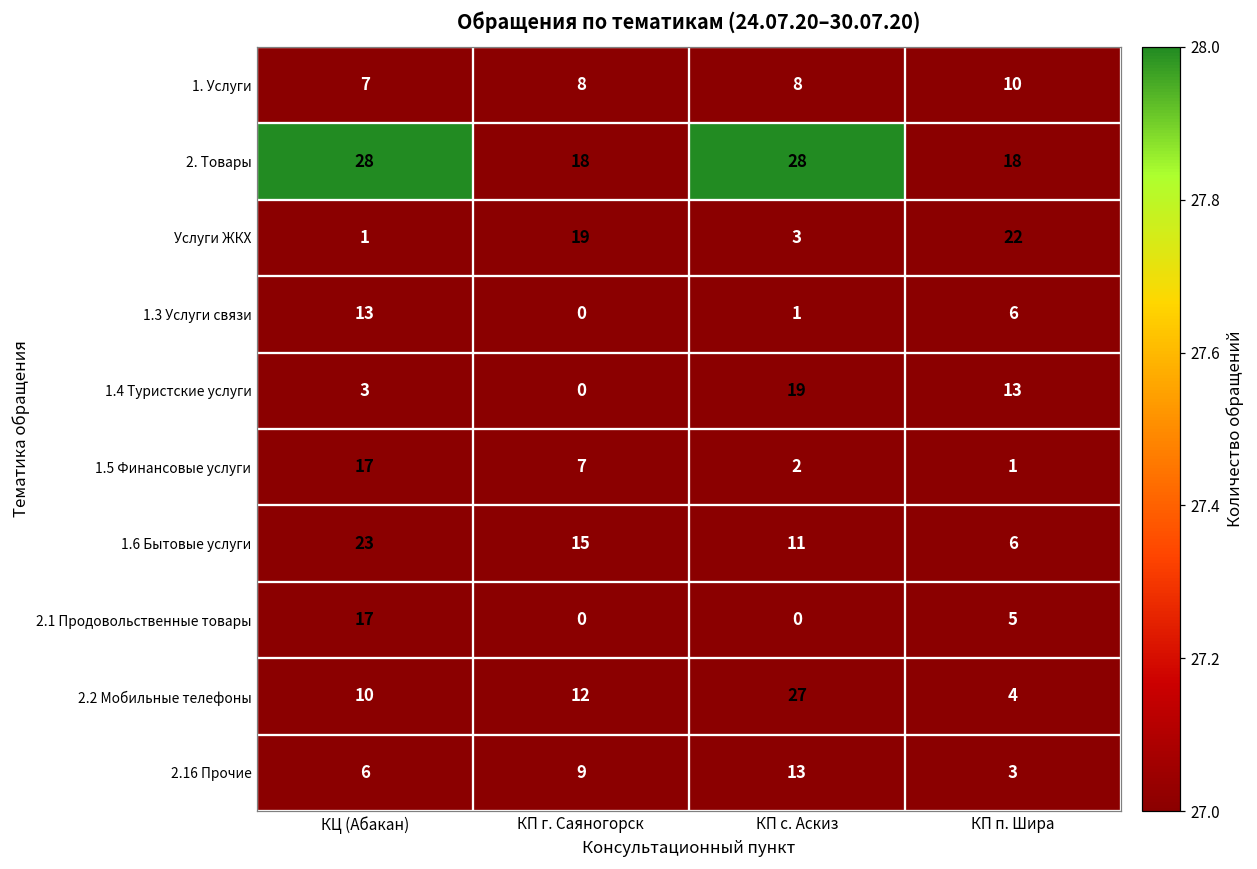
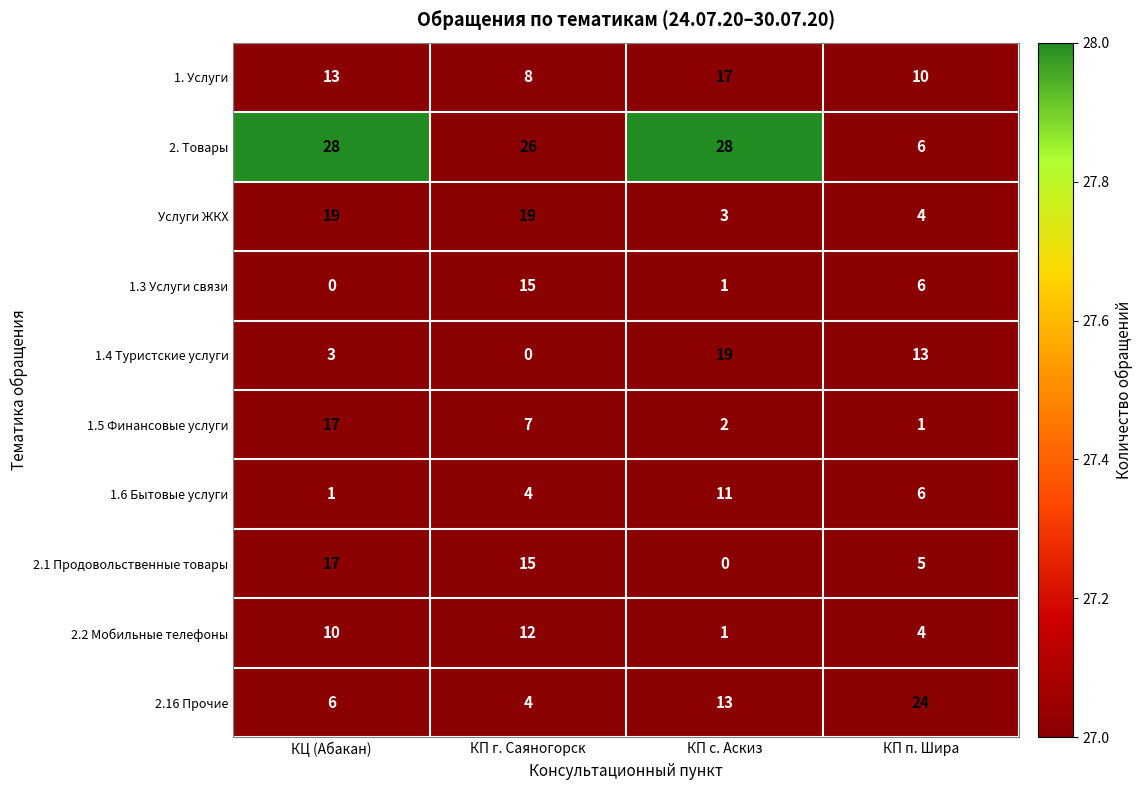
1. Услуги, КЦ (Абакан): 7 -> 13
1. Услуги, КП с. Аскиз: 8 -> 17
2. Товары, КП г. Саяногорск: 18 -> 26
2. Товары, КП п. Шира: 18 -> 6
Услуги ЖКХ, КЦ (Абакан): 1 -> 19
Услуги ЖКХ, КП п. Шира: 22 -> 4
1.3 Услуги связи, КЦ (Абакан): 13 -> 0
1.3 Услуги связи, КП г. Саяногорск: 0 -> 15
1.6 Бытовые услуги, КЦ (Абакан): 23 -> 1
1.6 Бытовые услуги, КП г. Саяногорск: 15 -> 4
2.1 Продовольственные товары, КП г. Саяногорск: 0 -> 15
2.2 Мобильные телефоны, КП с. Аскиз: 27 -> 1
2.16 Прочие, КП г. Саяногорск: 9 -> 4
2.16 Прочие, КП п. Шира: 3 -> 24
